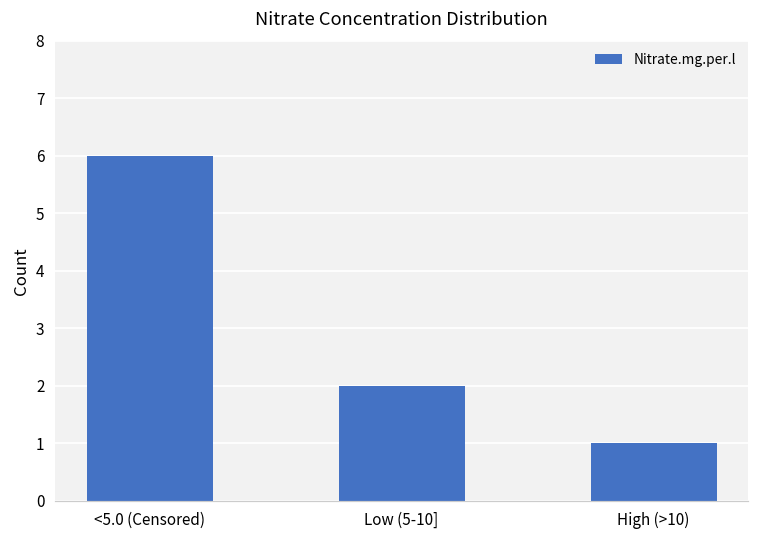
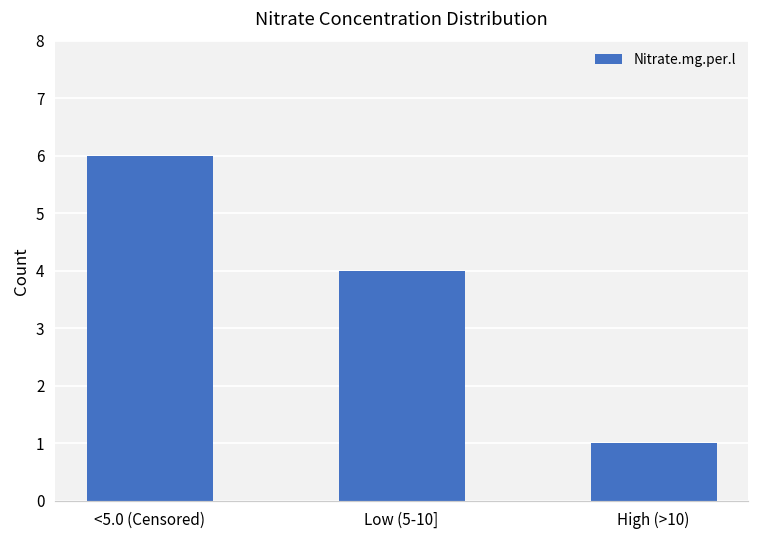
Low (5-10]: 2 -> 4
